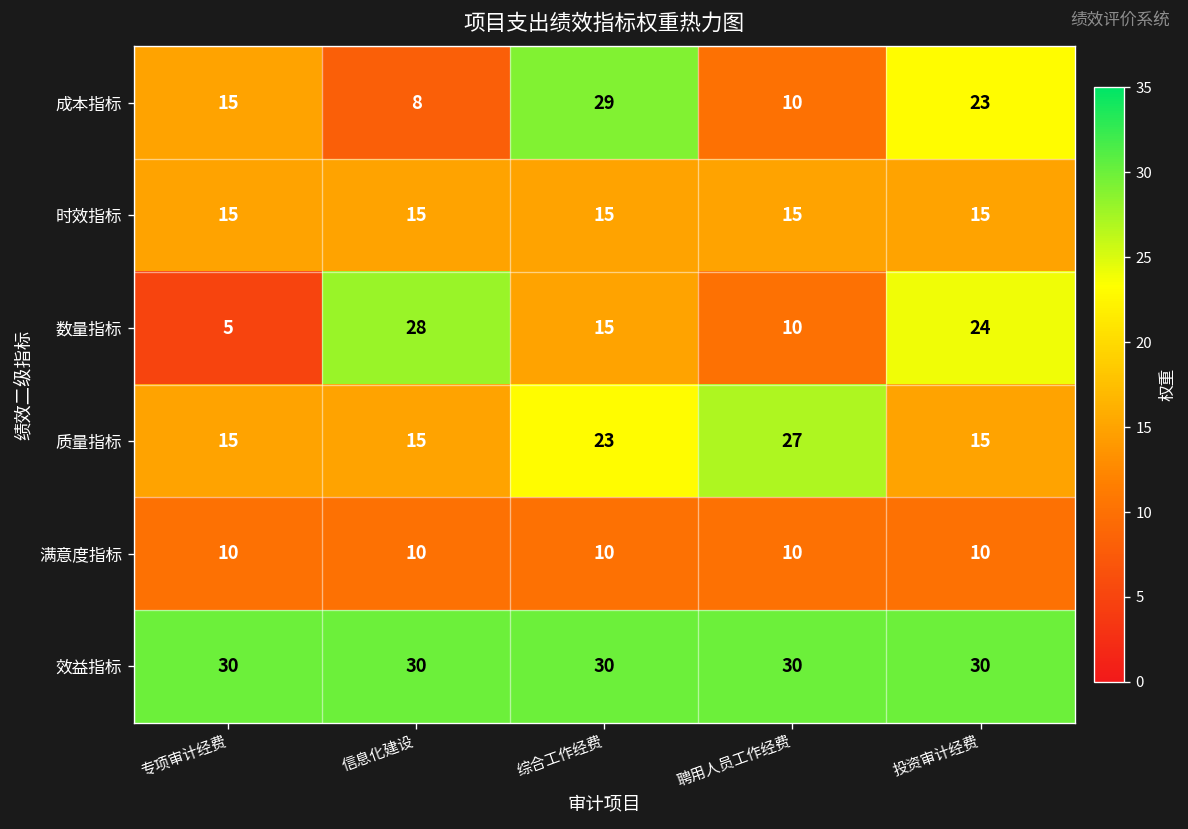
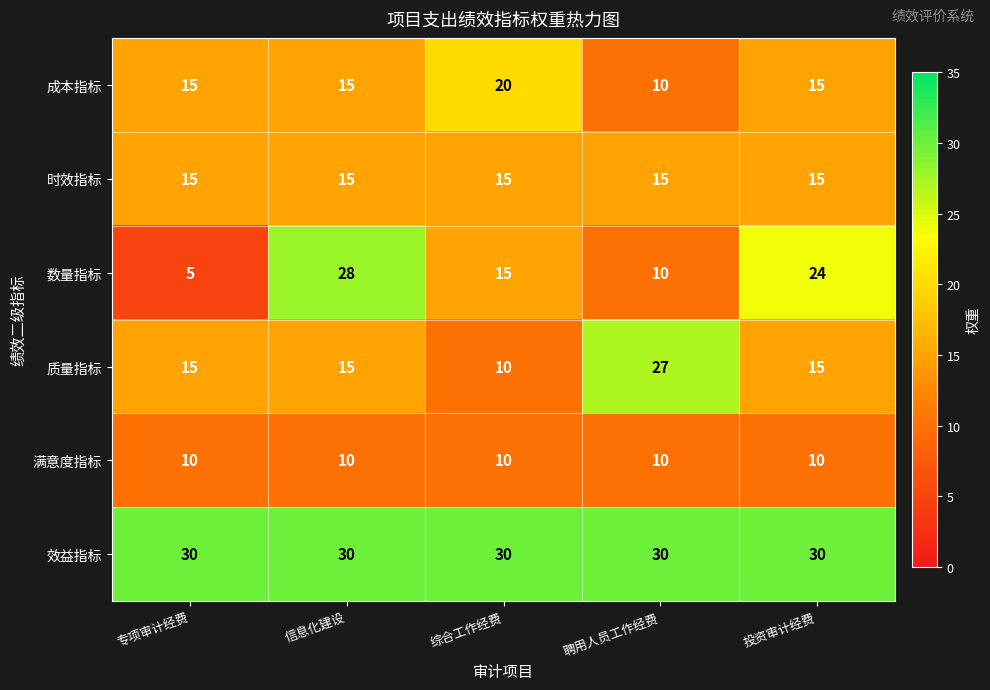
成本指标, 信息化建设: 8 -> 15
成本指标, 综合工作经费: 29 -> 20
成本指标, 投资审计经费: 23 -> 15
质量指标, 综合工作经费: 23 -> 10
